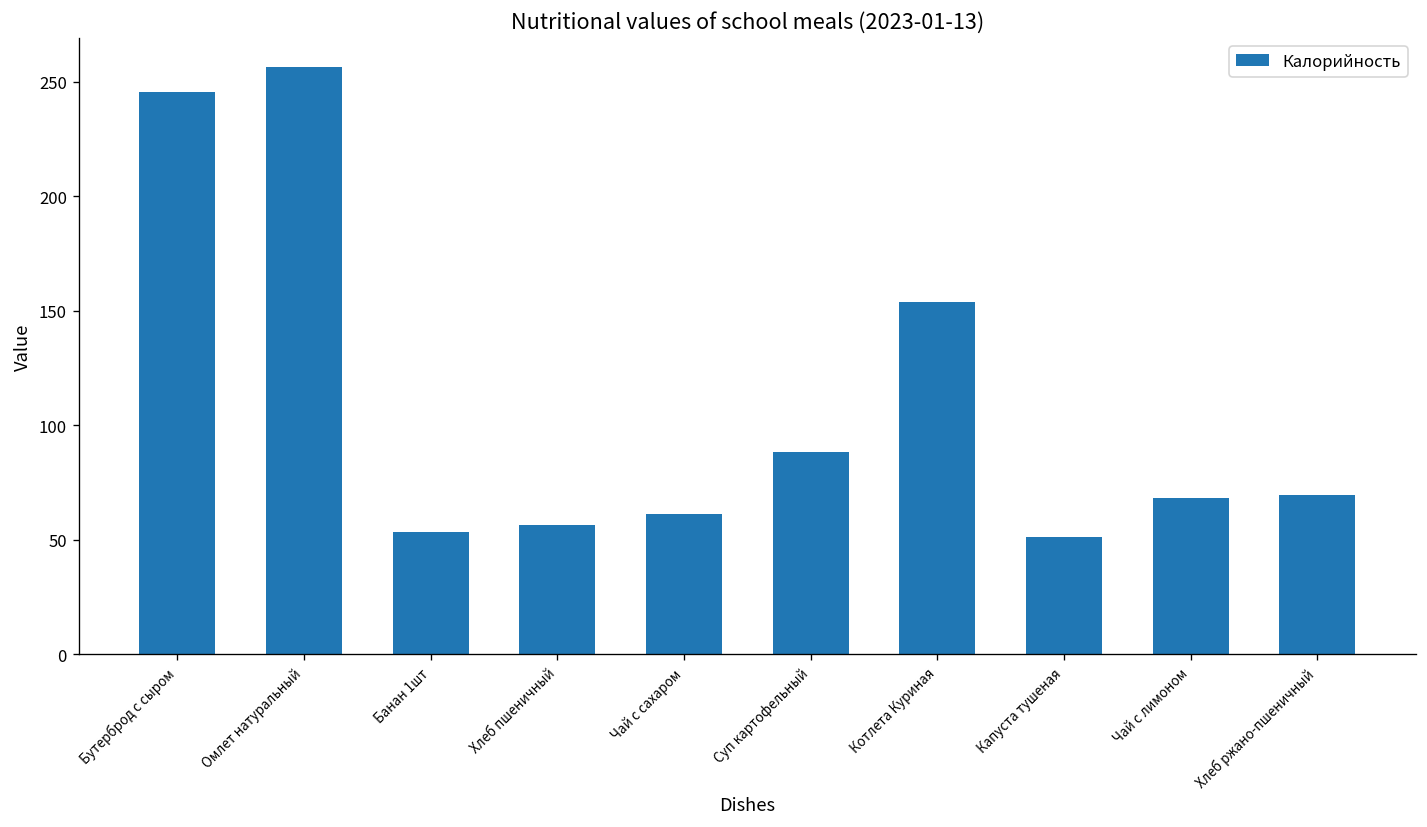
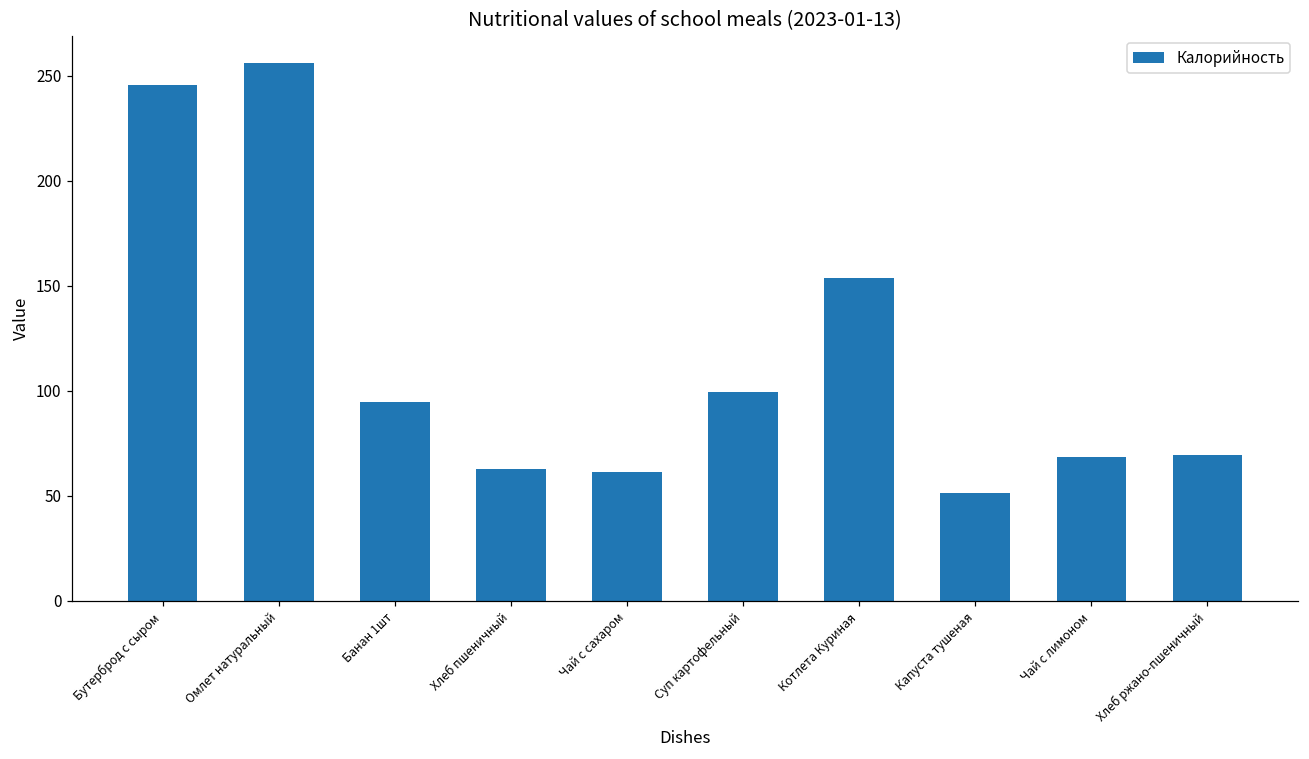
Банан 1шт: 54 -> 95
Хлеб пшеничный: 56 -> 63
Суп картофельный: 88 -> 99
